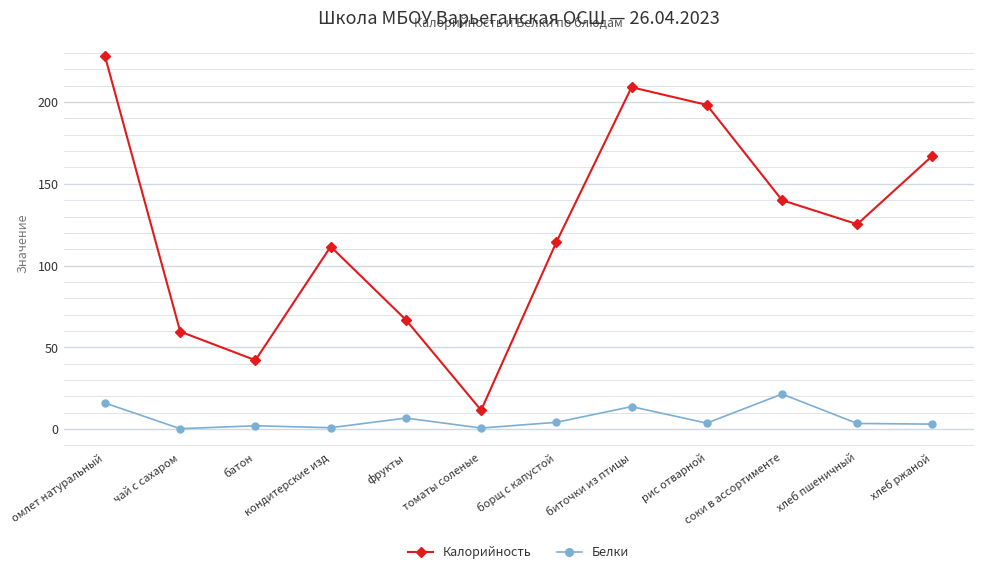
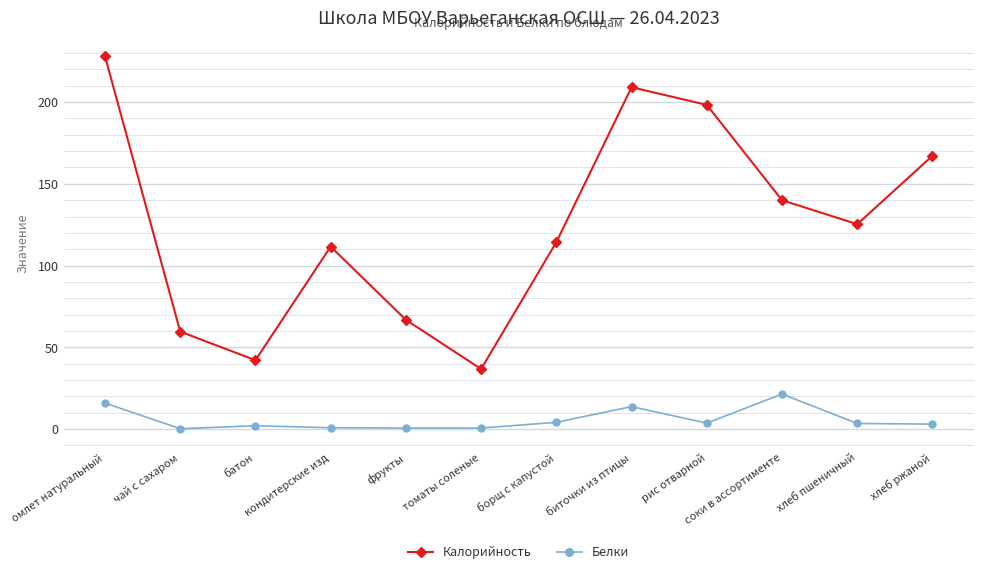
Белки, фрукты: 7 -> 1
Калорийность, томаты соленые: 12 -> 37
